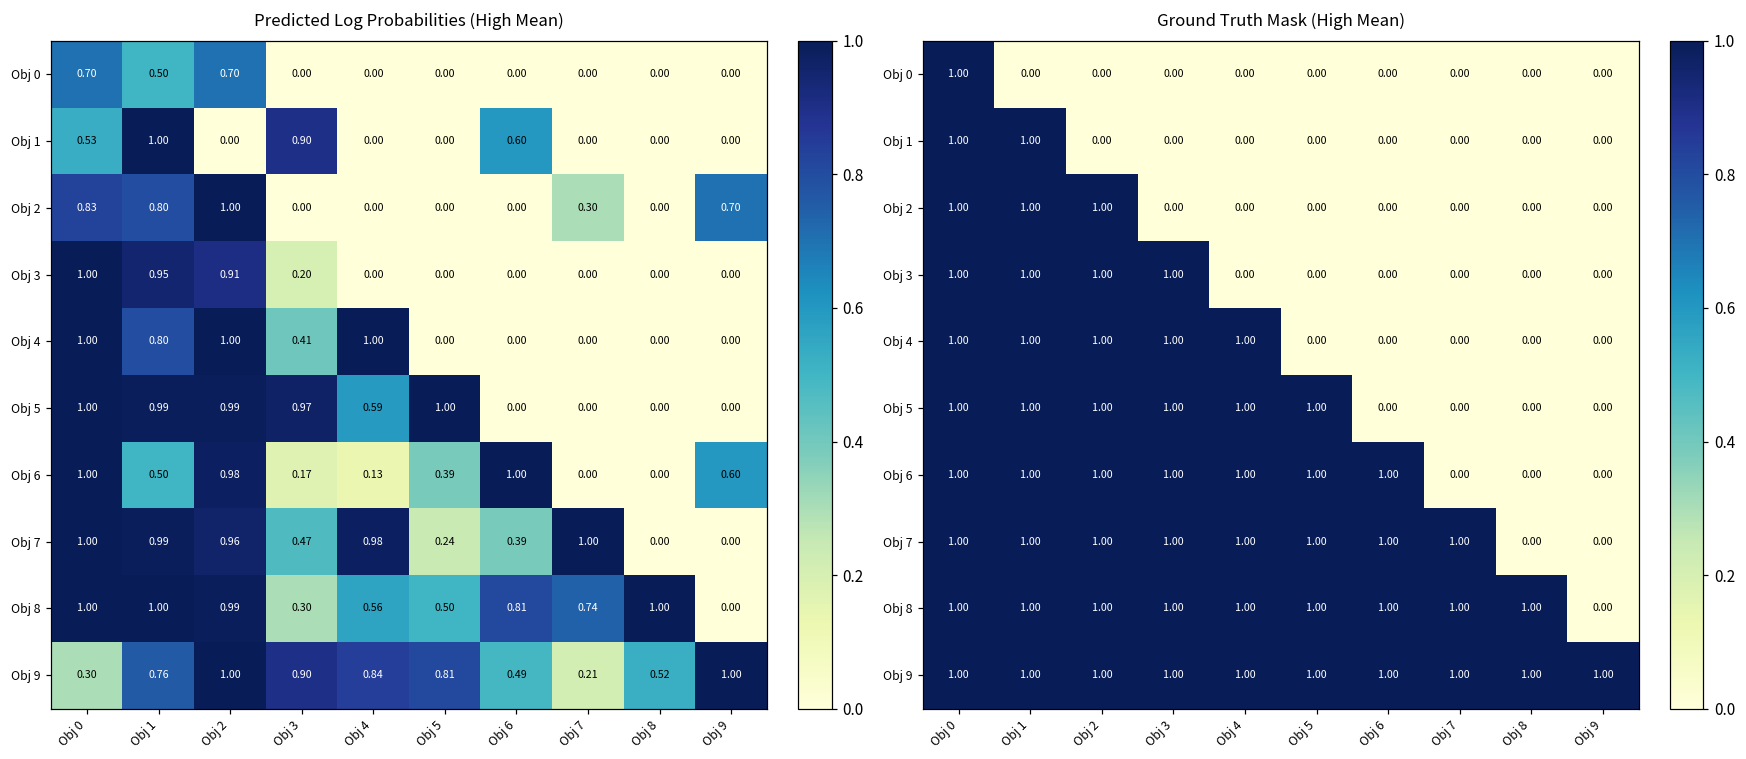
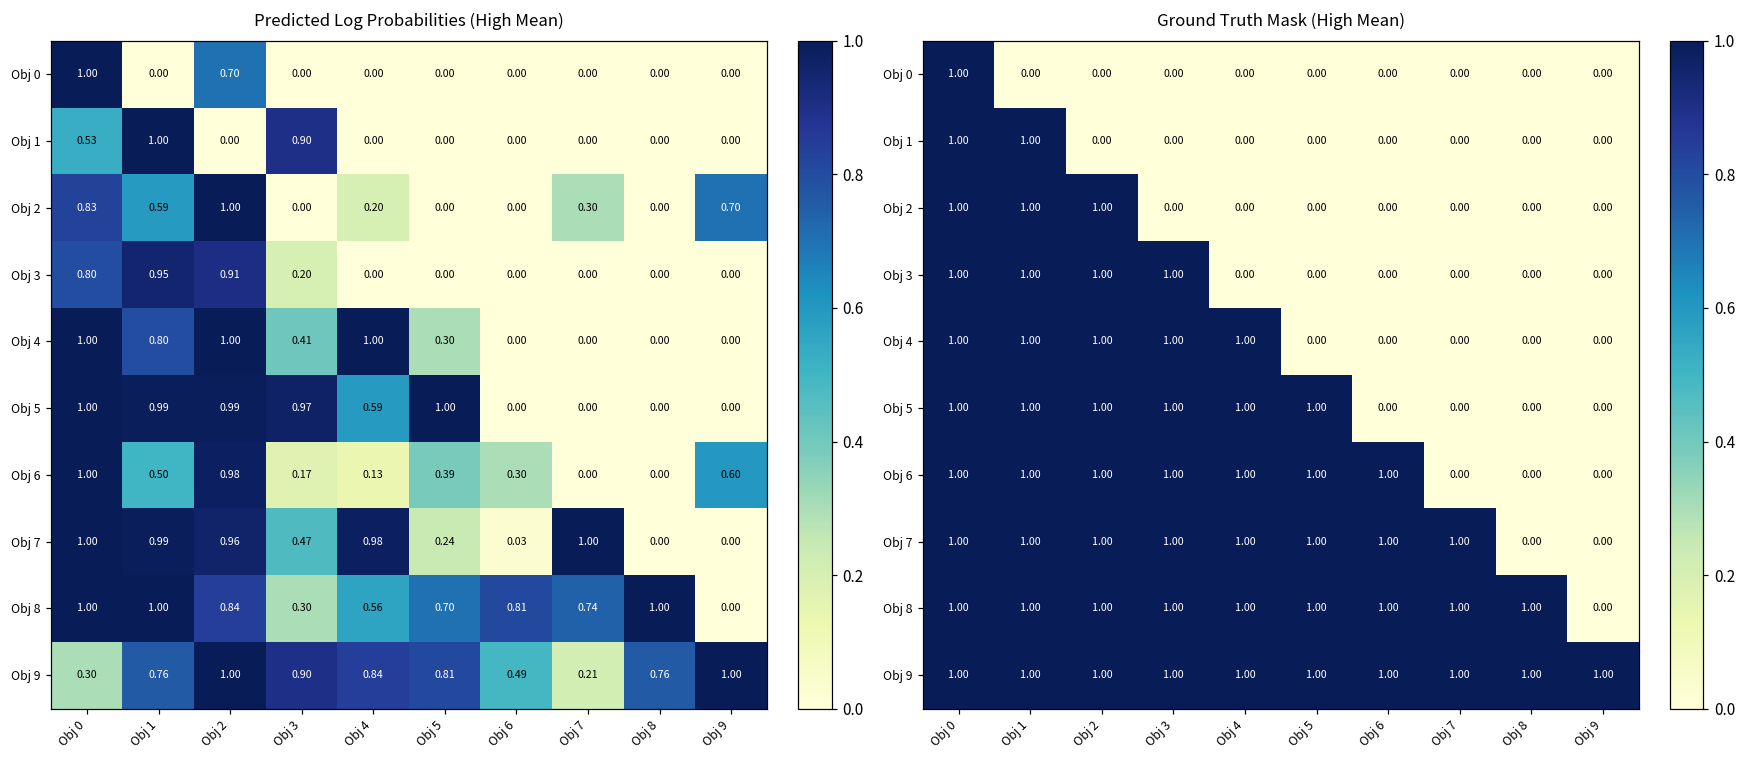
Predicted Log Probabilities (High Mean), Obj 0, Obj 0: 0.70 -> 1.00
Predicted Log Probabilities (High Mean), Obj 0, Obj 1: 0.50 -> 0.00
Predicted Log Probabilities (High Mean), Obj 1, Obj 6: 0.60 -> 0.00
Predicted Log Probabilities (High Mean), Obj 2, Obj 1: 0.80 -> 0.59
Predicted Log Probabilities (High Mean), Obj 2, Obj 4: 0.00 -> 0.20
Predicted Log Probabilities (High Mean), Obj 3, Obj 0: 1.00 -> 0.80
Predicted Log Probabilities (High Mean), Obj 4, Obj 5: 0.00 -> 0.30
Predicted Log Probabilities (High Mean), Obj 6, Obj 6: 1.00 -> 0.30
Predicted Log Probabilities (High Mean), Obj 7, Obj 6: 0.39 -> 0.03
Predicted Log Probabilities (High Mean), Obj 8, Obj 2: 0.99 -> 0.84
Predicted Log Probabilities (High Mean), Obj 8, Obj 5: 0.50 -> 0.70
Predicted Log Probabilities (High Mean), Obj 9, Obj 8: 0.52 -> 0.76
